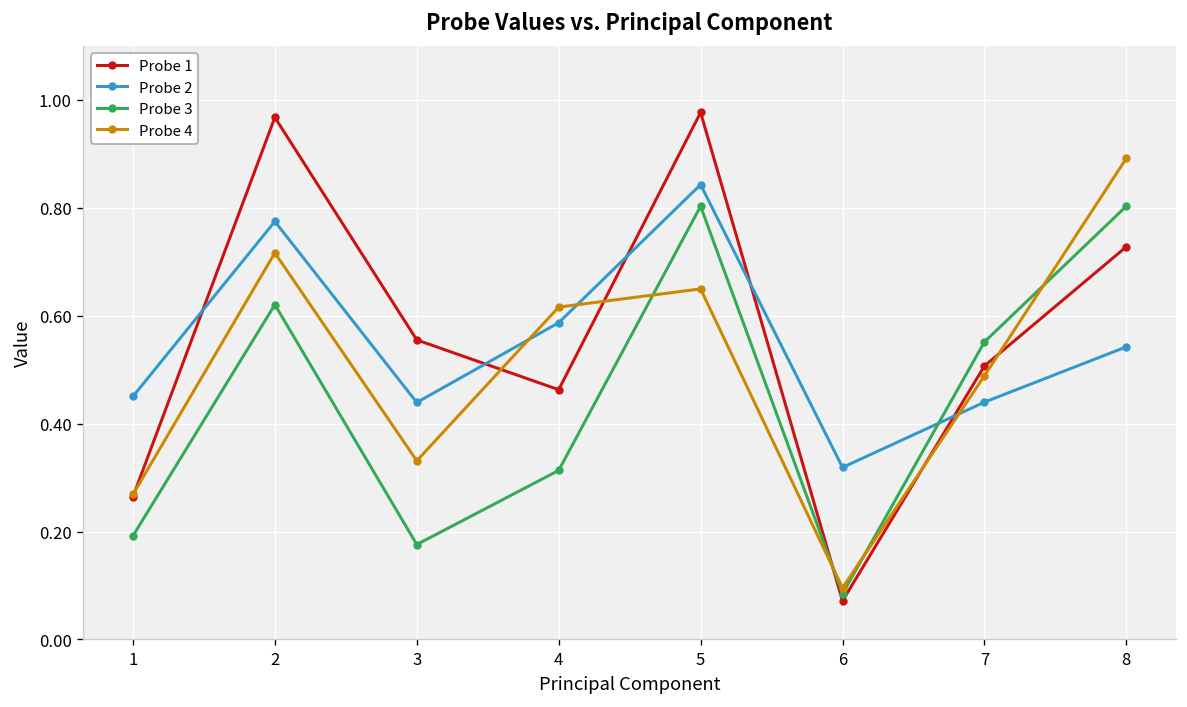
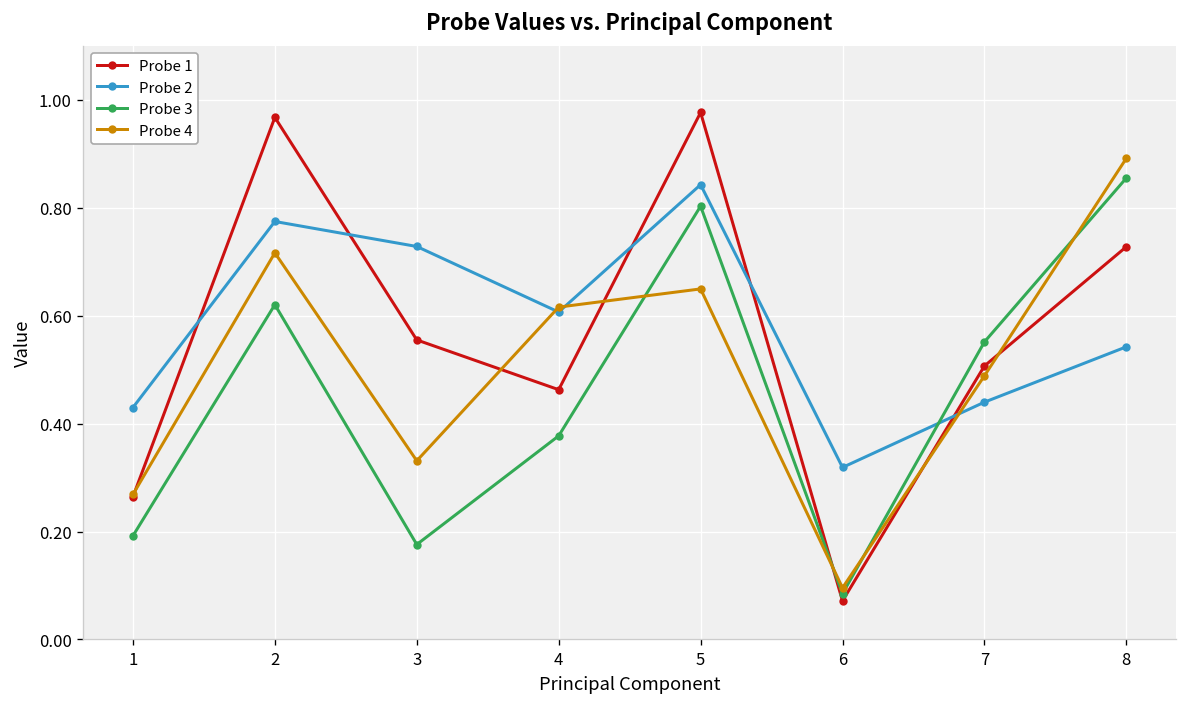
Probe 2, 1: 0.45 -> 0.43
Probe 2, 3: 0.44 -> 0.73
Probe 2, 4: 0.59 -> 0.61
Probe 3, 4: 0.31 -> 0.38
Probe 3, 8: 0.80 -> 0.85
